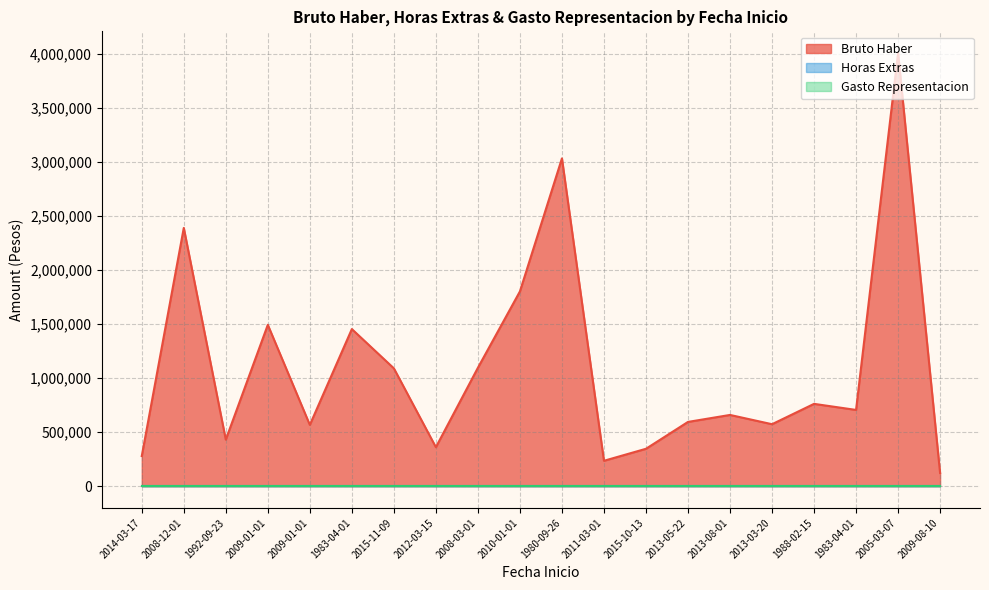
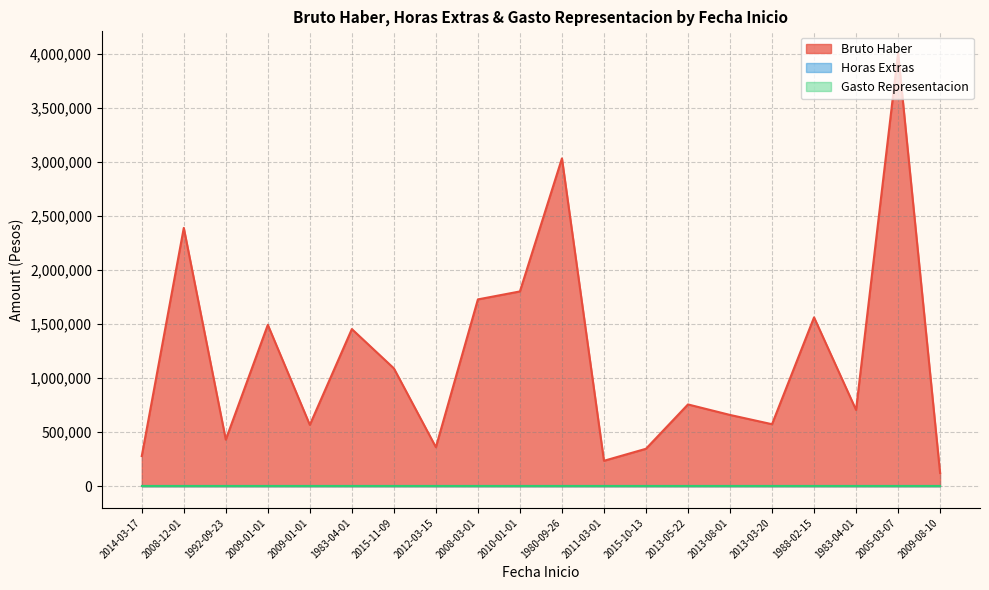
Bruto Haber, 2008-03-01: 1,090,000 -> 1,730,000
Bruto Haber, 2013-05-22: 590,000 -> 760,000
Bruto Haber, 1988-02-15: 760,000 -> 1,560,000
